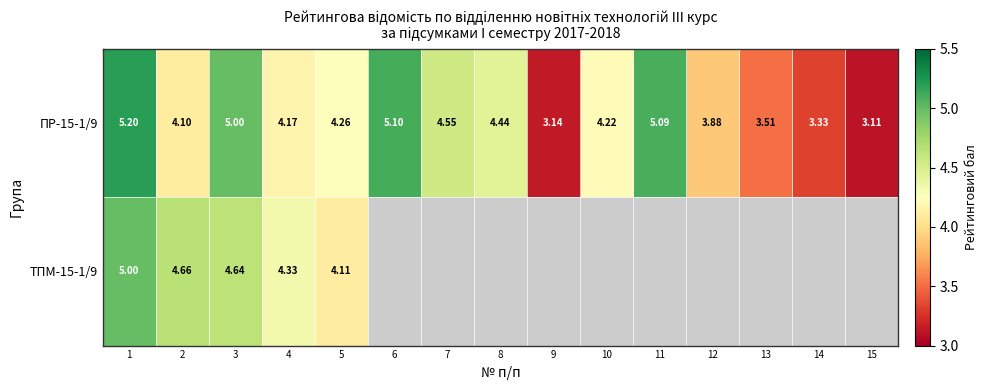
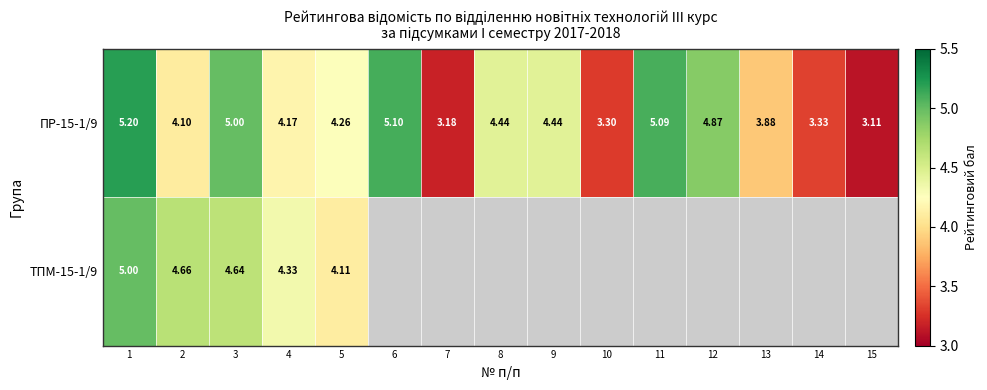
ПР-15-1/9, 7: 4.55 -> 3.18
ПР-15-1/9, 9: 3.14 -> 4.44
ПР-15-1/9, 10: 4.22 -> 3.30
ПР-15-1/9, 12: 3.88 -> 4.87
ПР-15-1/9, 13: 3.51 -> 3.88
